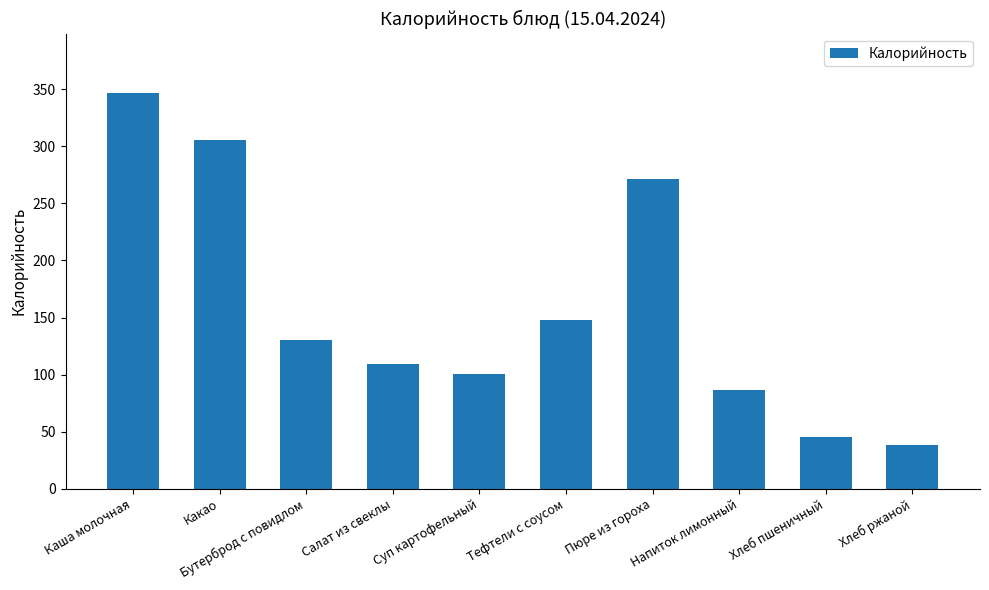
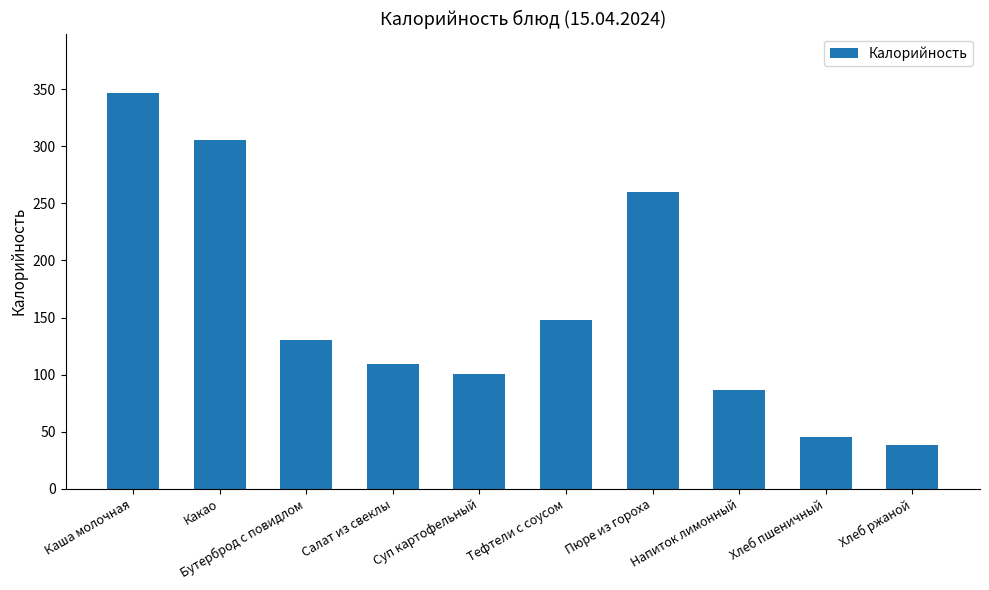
Пюре из гороха: 271 -> 260
